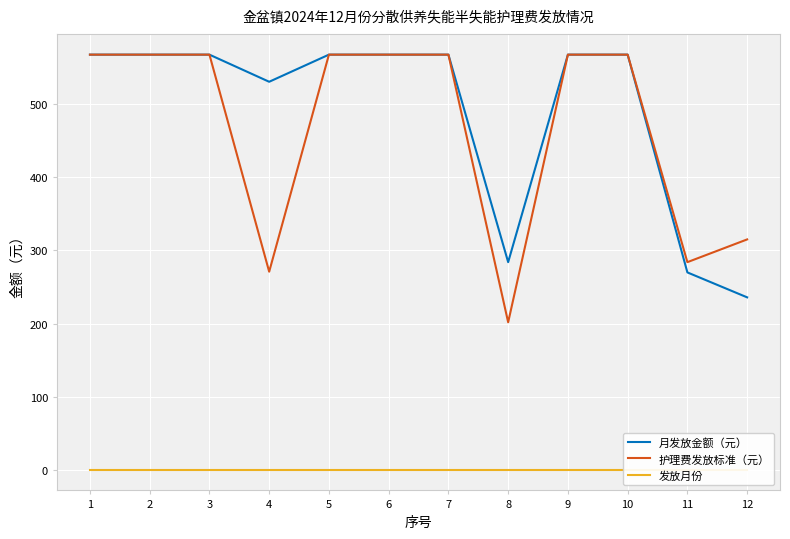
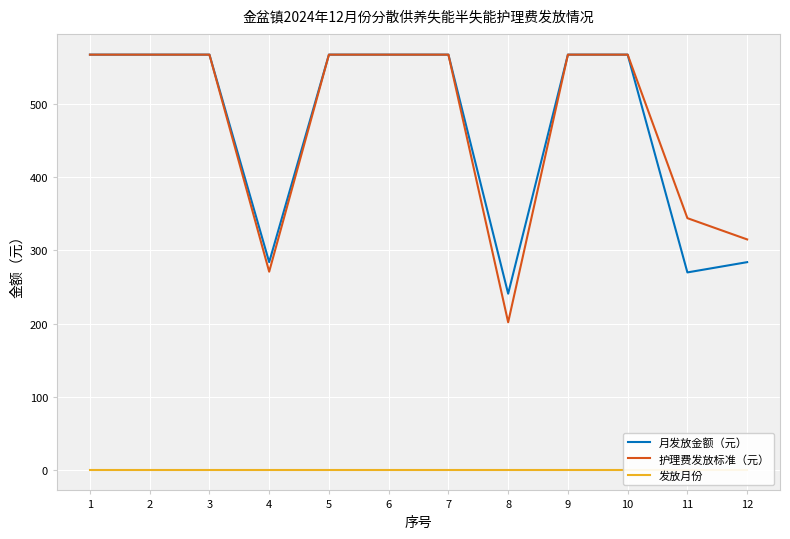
月发放金额（元）, 4: 530 -> 280
月发放金额（元）, 8: 280 -> 240
护理费发放标准（元）, 11: 280 -> 340
月发放金额（元）, 12: 240 -> 280
